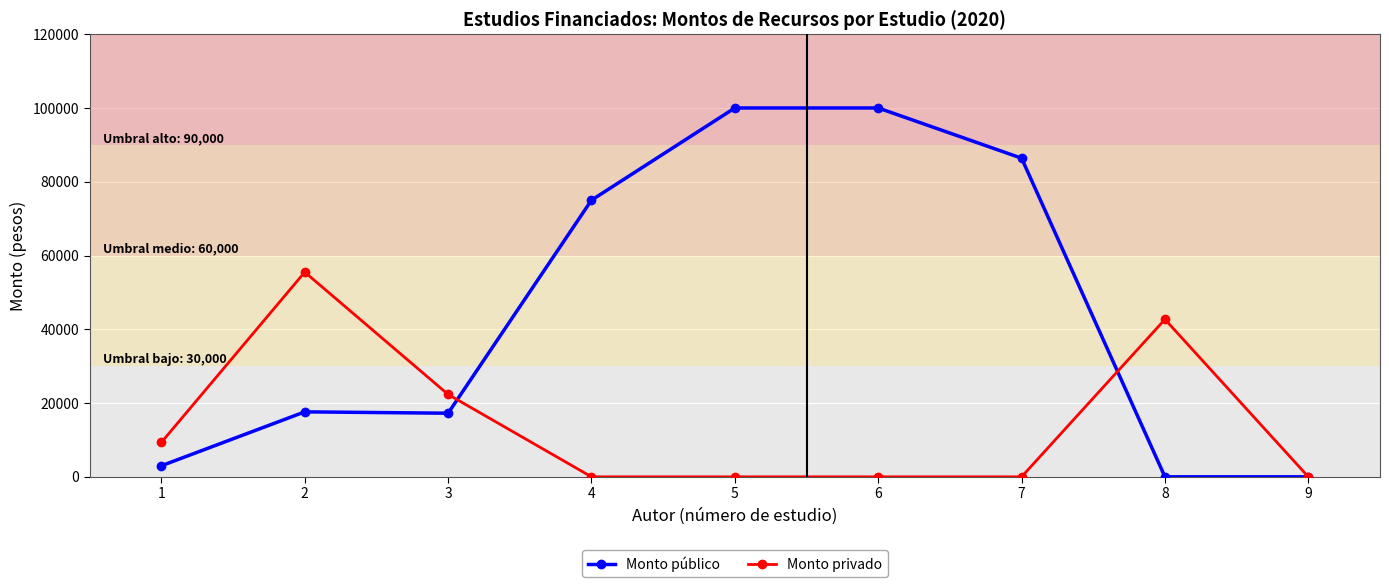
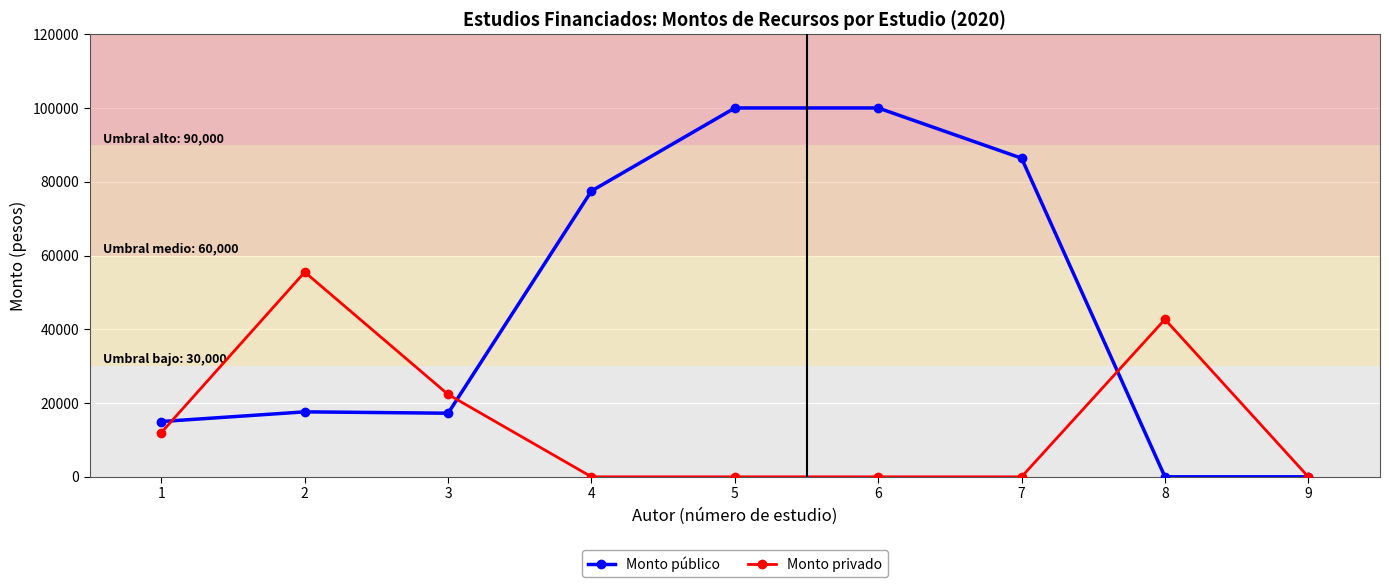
Monto público, 1: 3000 -> 15000
Monto privado, 1: 9000 -> 12000
Monto público, 4: 75000 -> 77000
